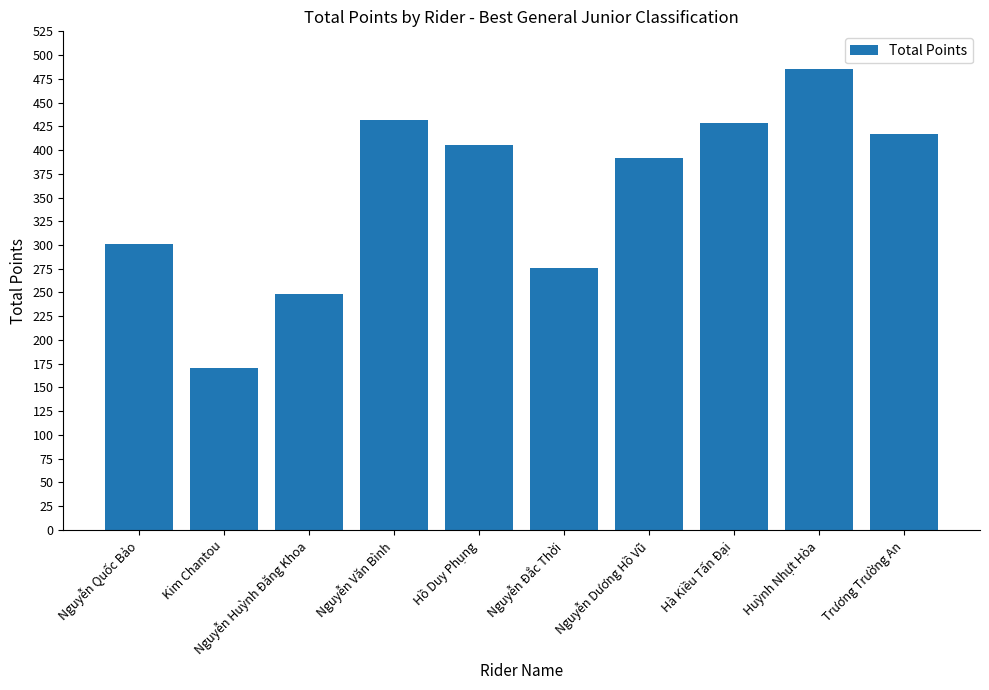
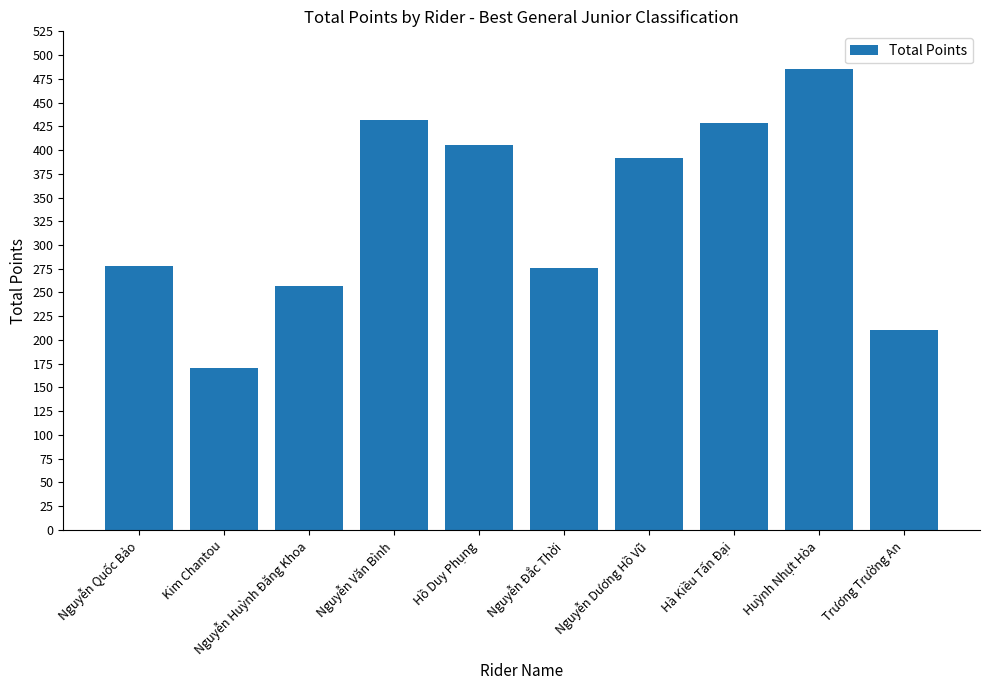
Nguyễn Quốc Bảo: 300 -> 280
Nguyễn Huỳnh Đăng Khoa: 250 -> 260
Trương Trường An: 420 -> 210
